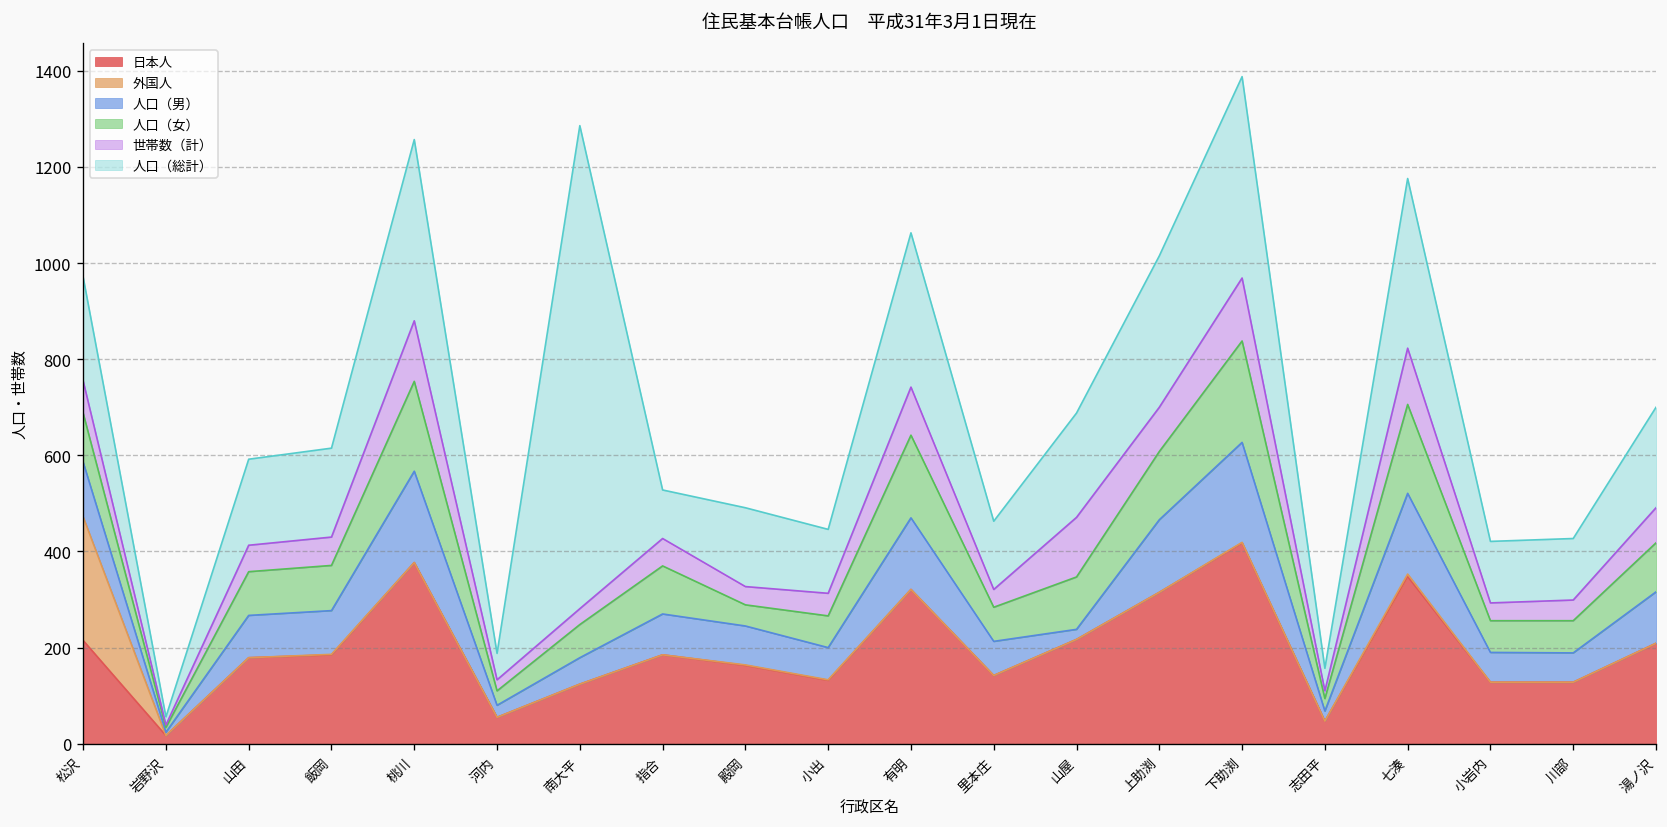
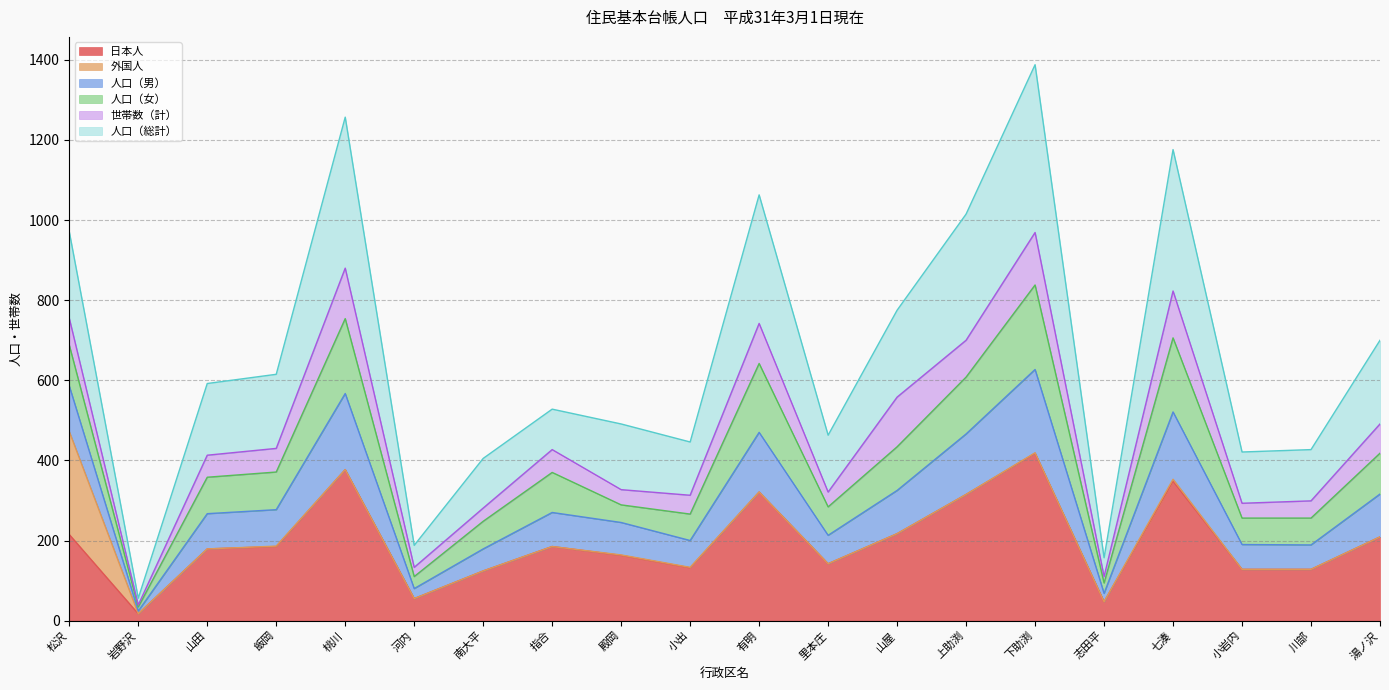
人口（総計）, 南大平: 1010 -> 120
人口（男）, 山屋: 20 -> 110
